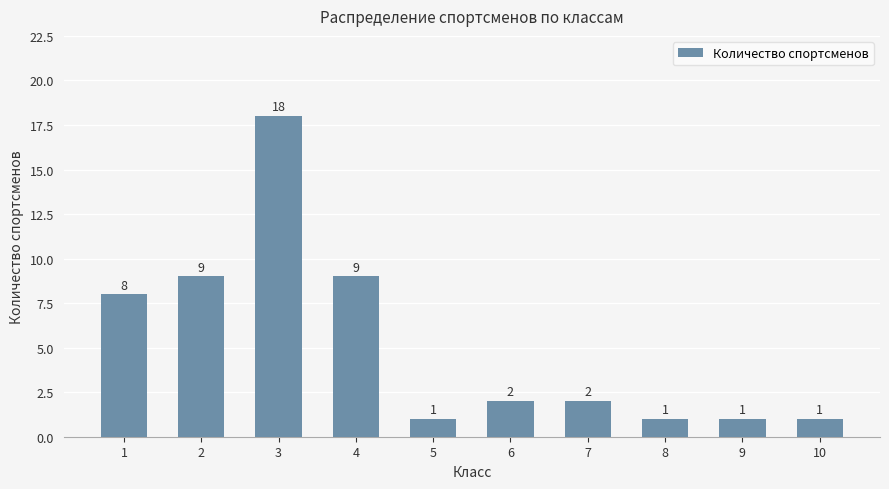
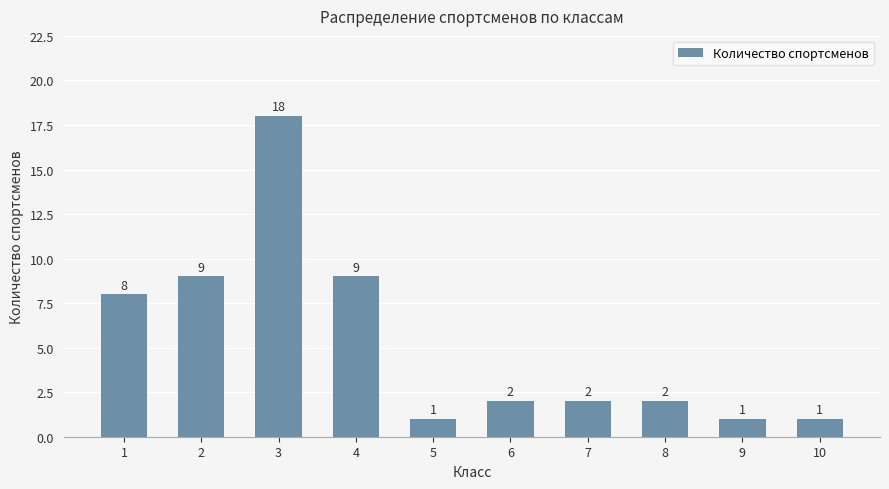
8: 1 -> 2
